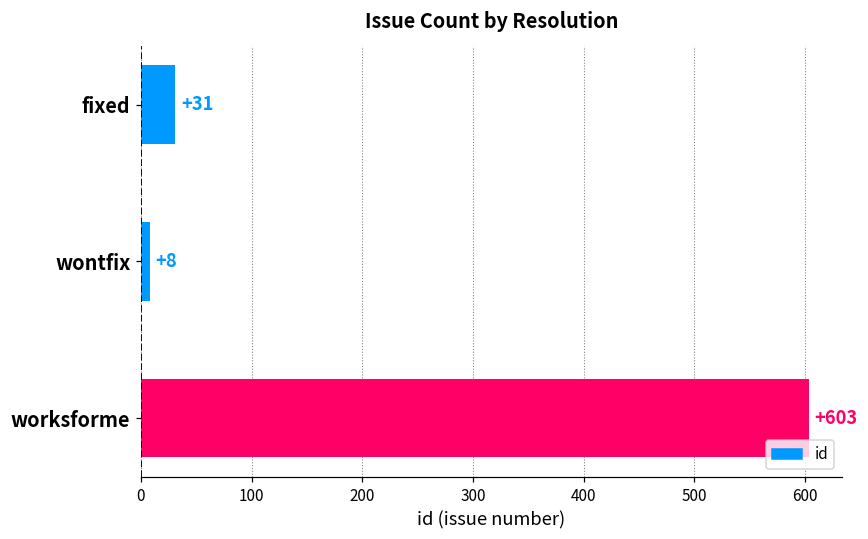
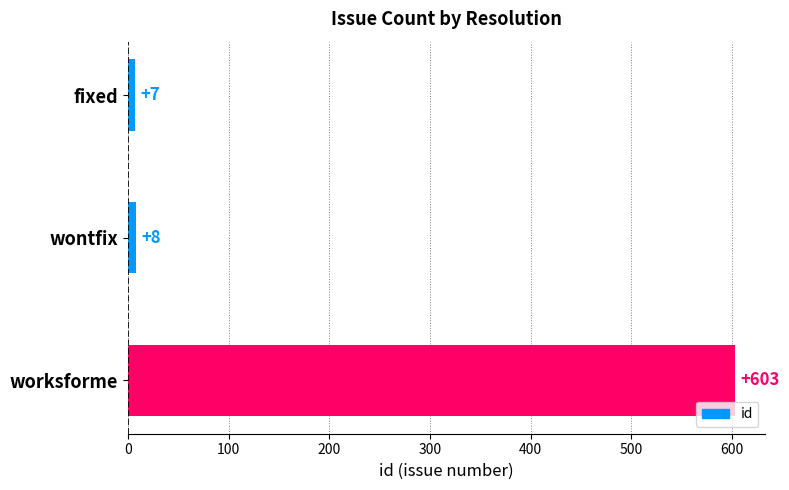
fixed: +31 -> +7
